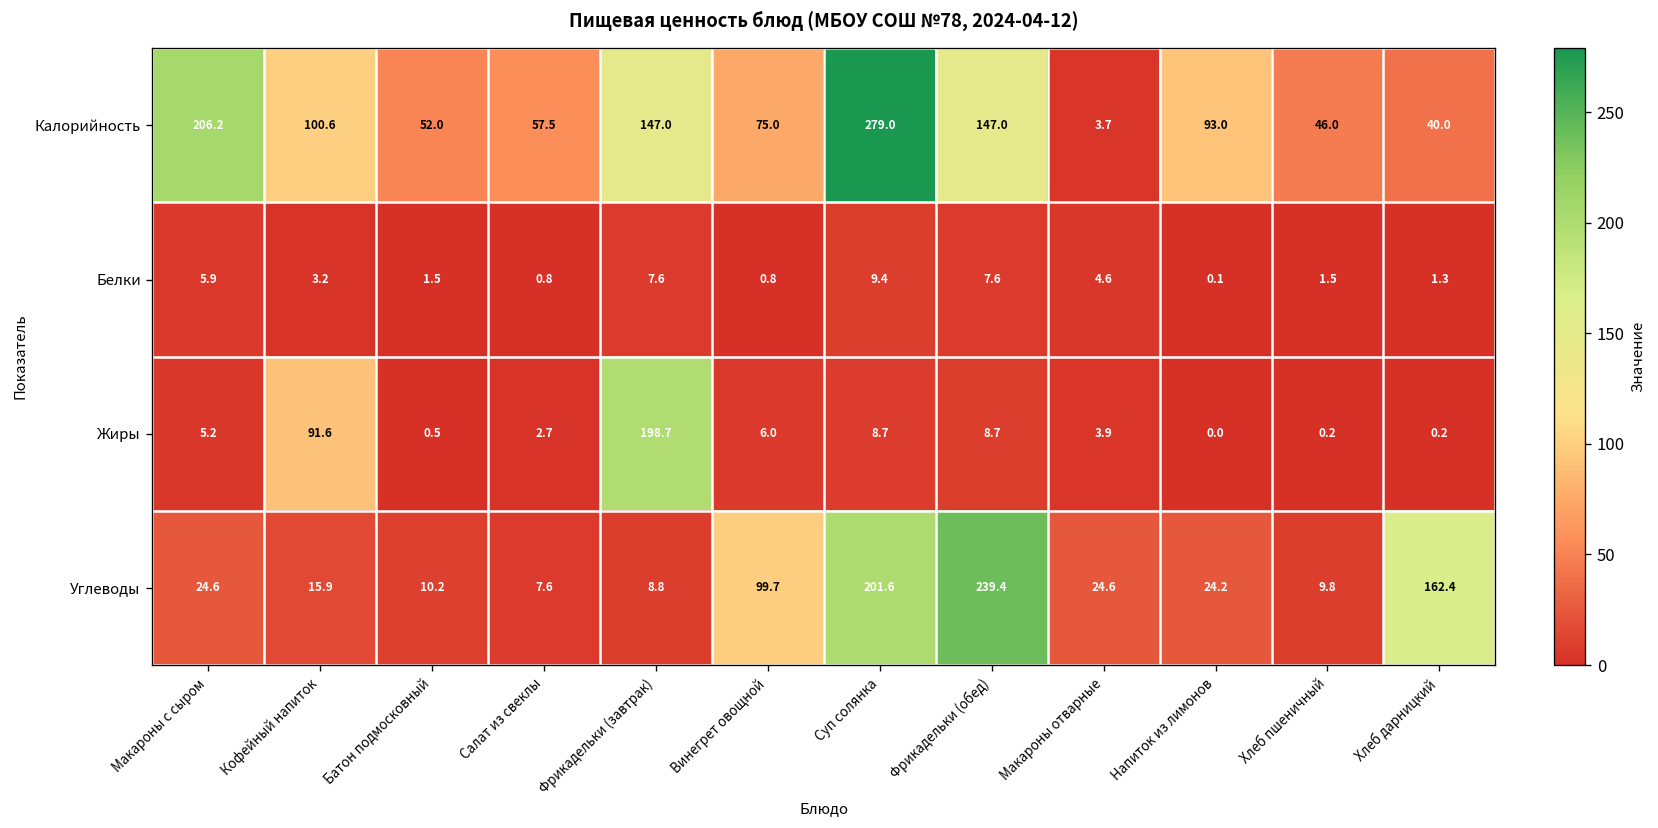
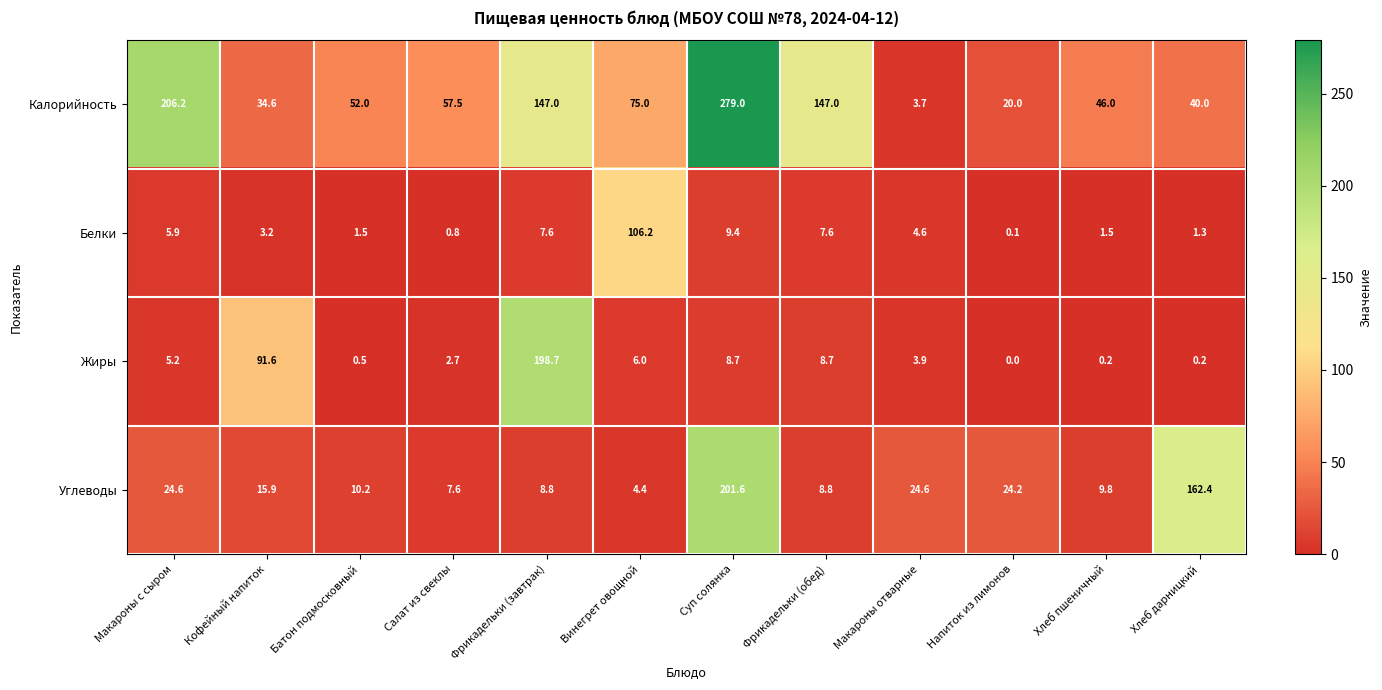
Калорийность, Кофейный напиток: 100.6 -> 34.6
Калорийность, Напиток из лимонов: 93.0 -> 20.0
Белки, Винегрет овощной: 0.8 -> 106.2
Углеводы, Винегрет овощной: 99.7 -> 4.4
Углеводы, Фрикадельки (обед): 239.4 -> 8.8
